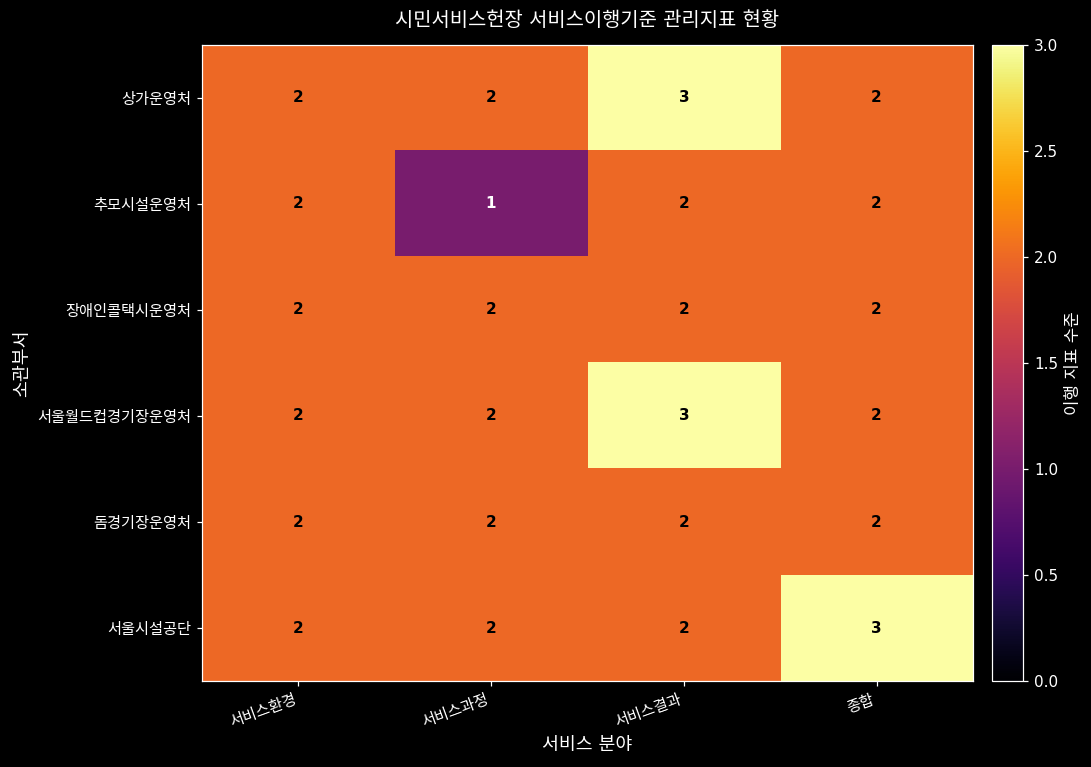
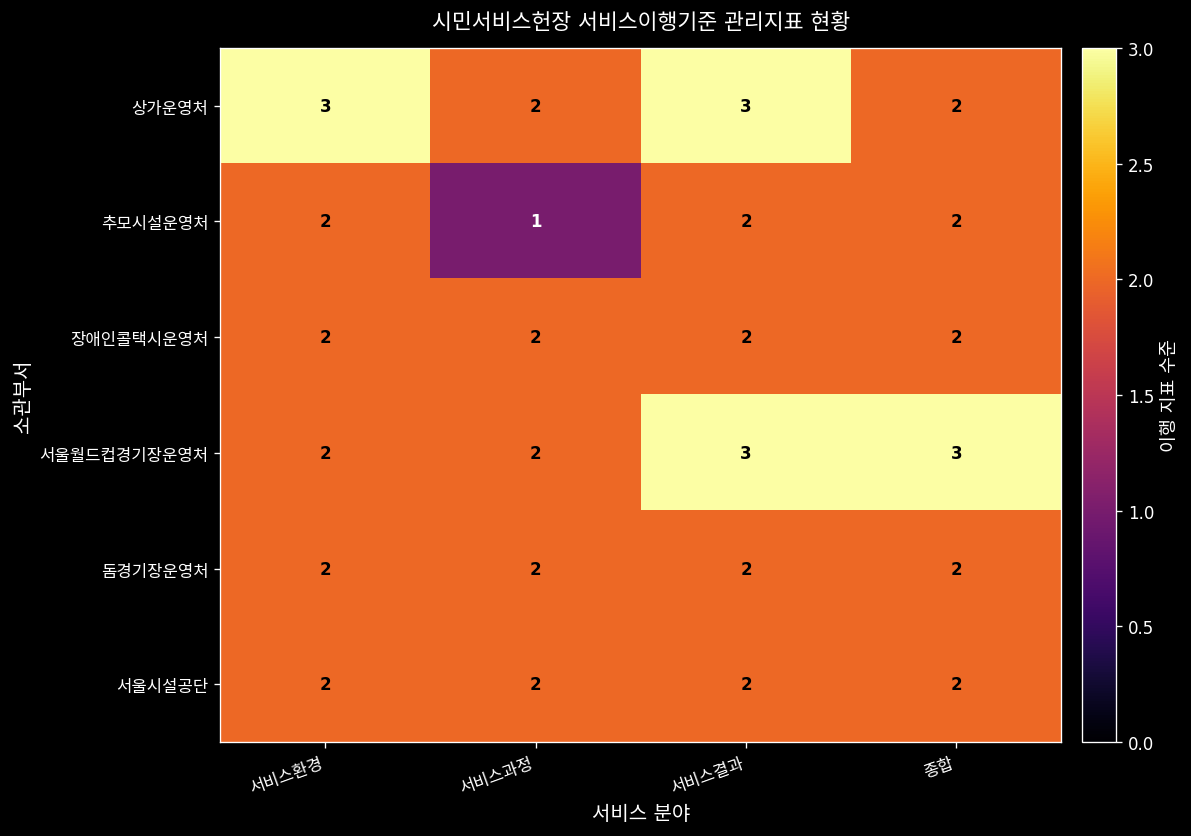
상가운영처, 서비스환경: 2 -> 3
서울월드컵경기장운영처, 종합: 2 -> 3
서울시설공단, 종합: 3 -> 2
